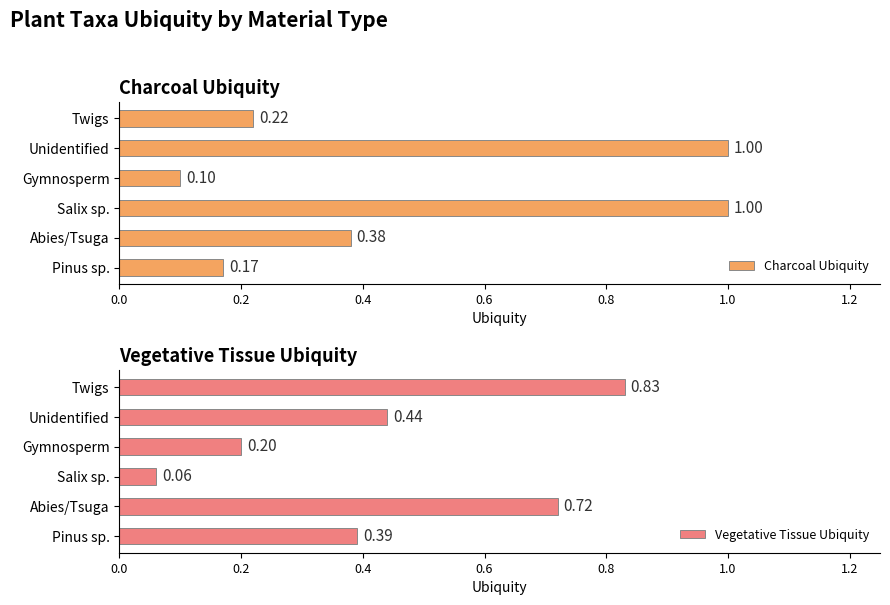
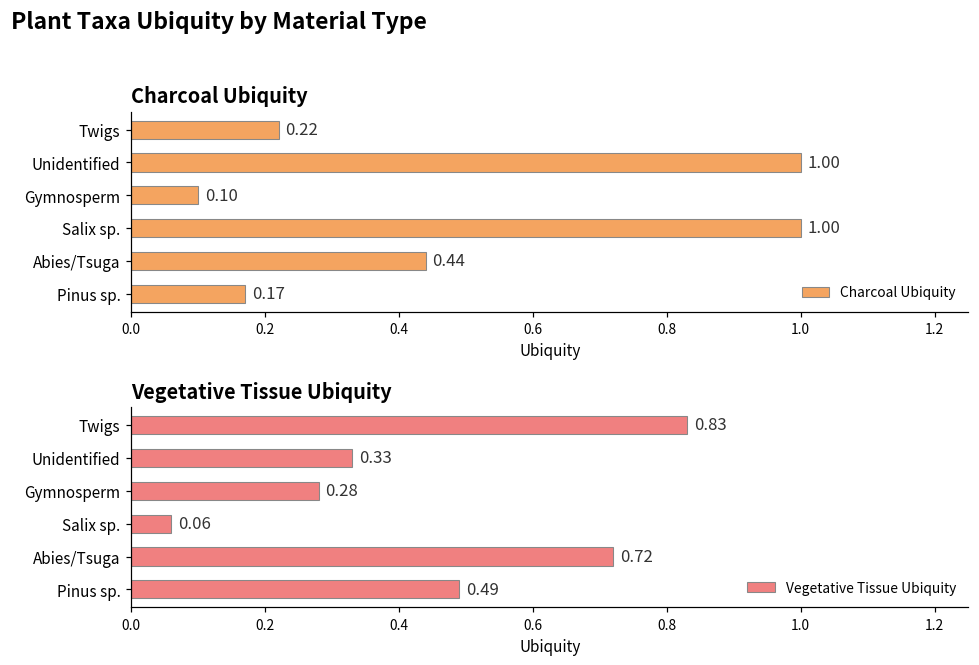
Charcoal Ubiquity, Abies/Tsuga: 0.38 -> 0.44
Vegetative Tissue Ubiquity, Unidentified: 0.44 -> 0.33
Vegetative Tissue Ubiquity, Gymnosperm: 0.20 -> 0.28
Vegetative Tissue Ubiquity, Pinus sp.: 0.39 -> 0.49
